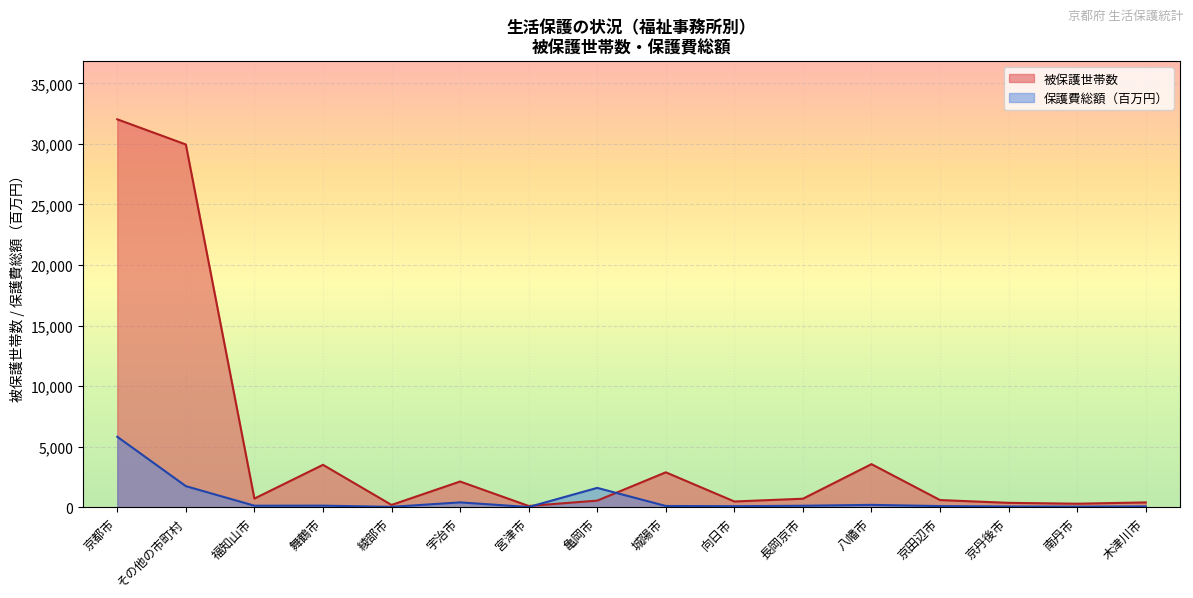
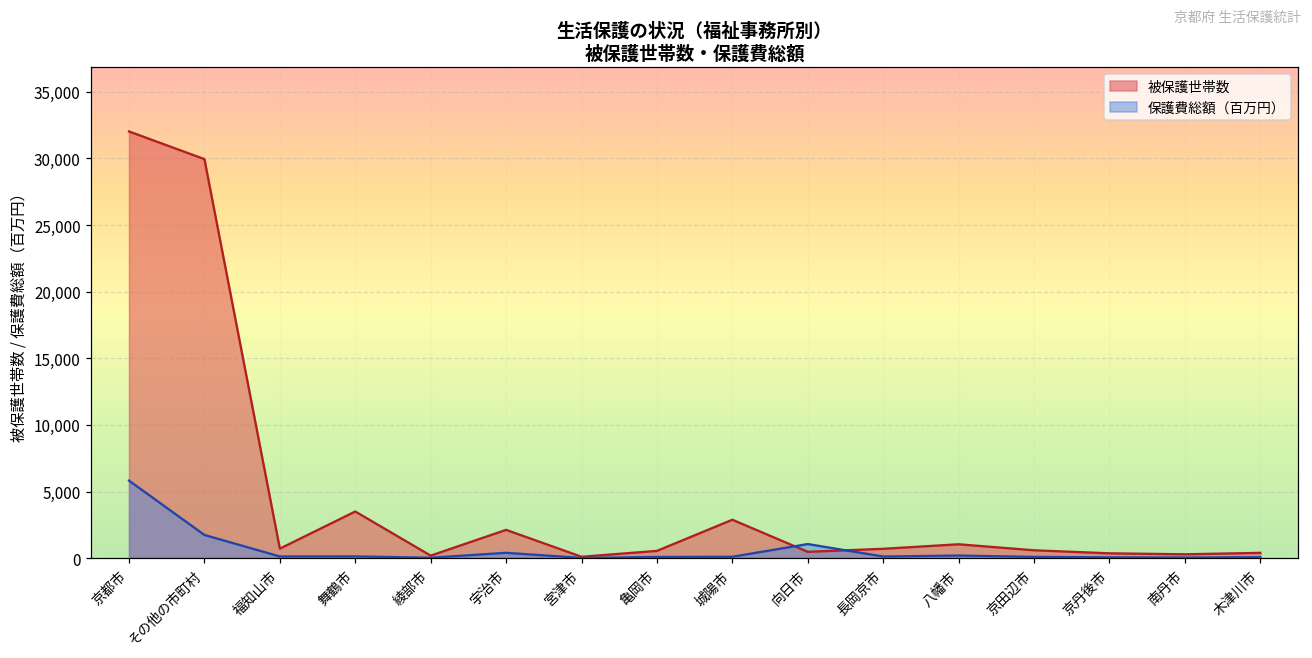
保護費総額（百万円）, 亀岡市: 1,600 -> 100
保護費総額（百万円）, 向日市: 100 -> 1,100
被保護世帯数, 八幡市: 3,600 -> 1,000
